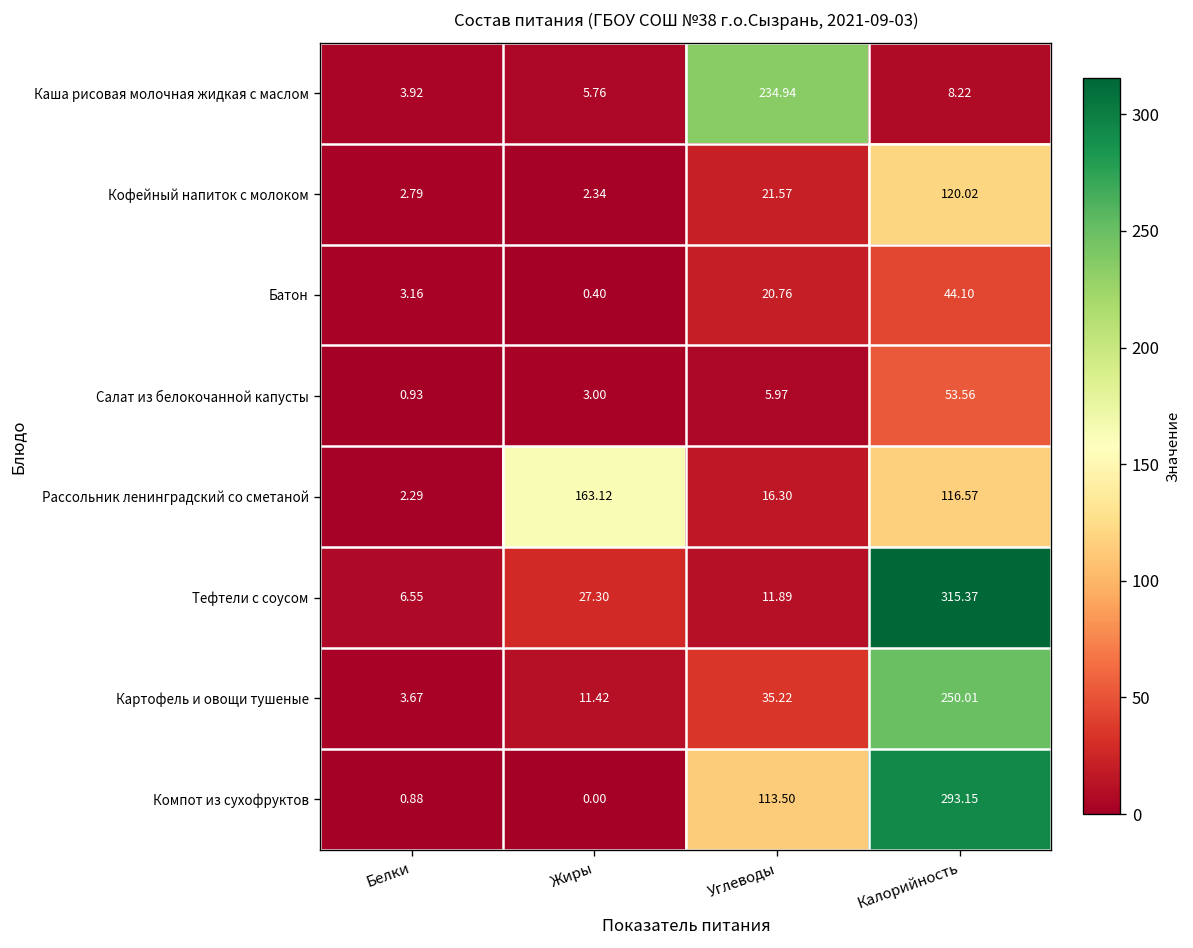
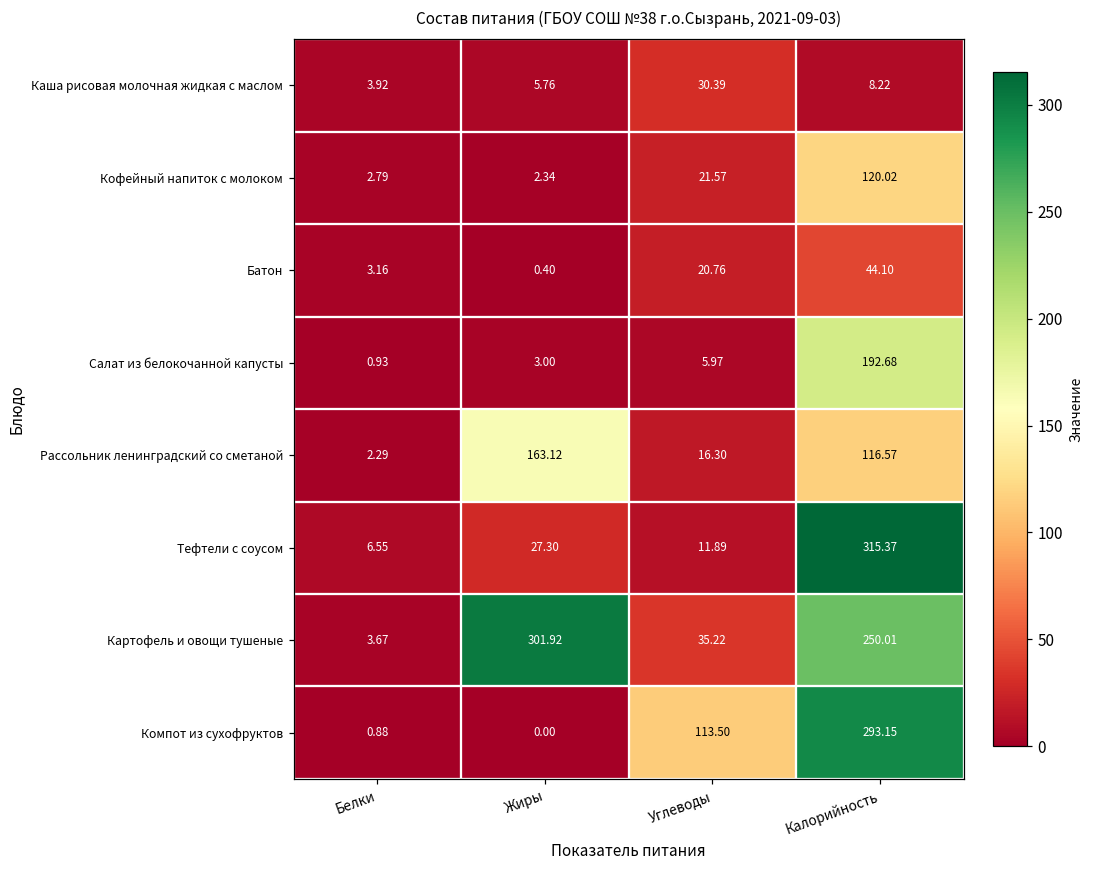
Каша рисовая молочная жидкая с маслом, Углеводы: 234.94 -> 30.39
Салат из белокочанной капусты, Калорийность: 53.56 -> 192.68
Картофель и овощи тушеные, Жиры: 11.42 -> 301.92
